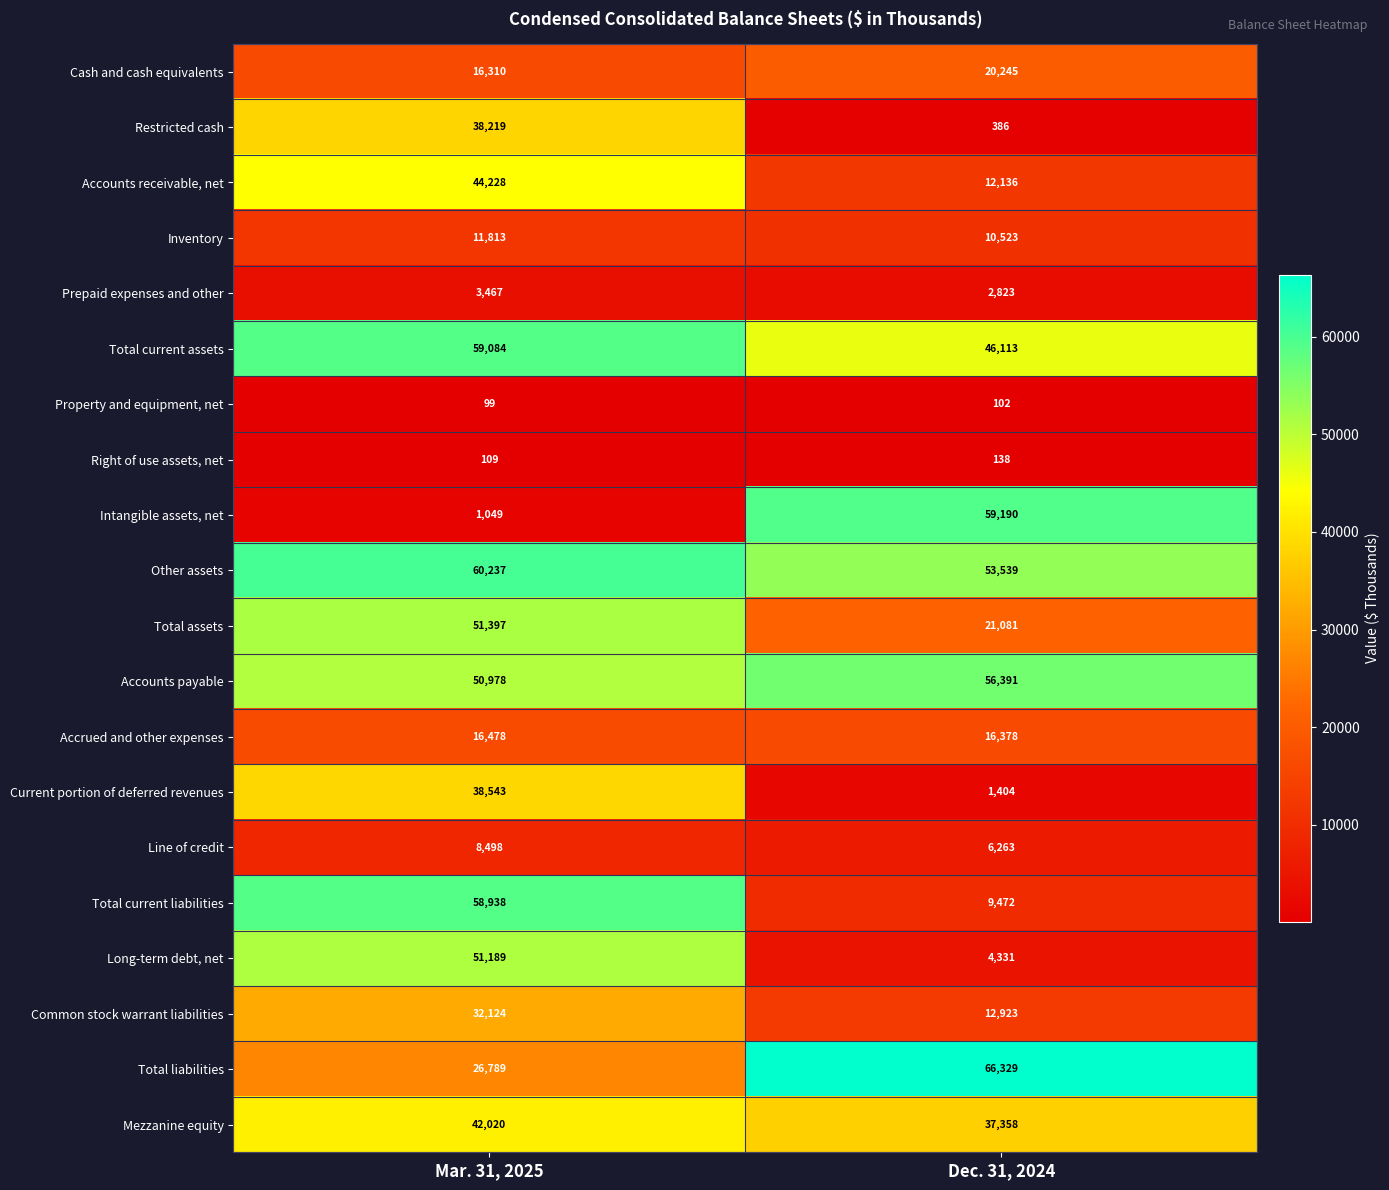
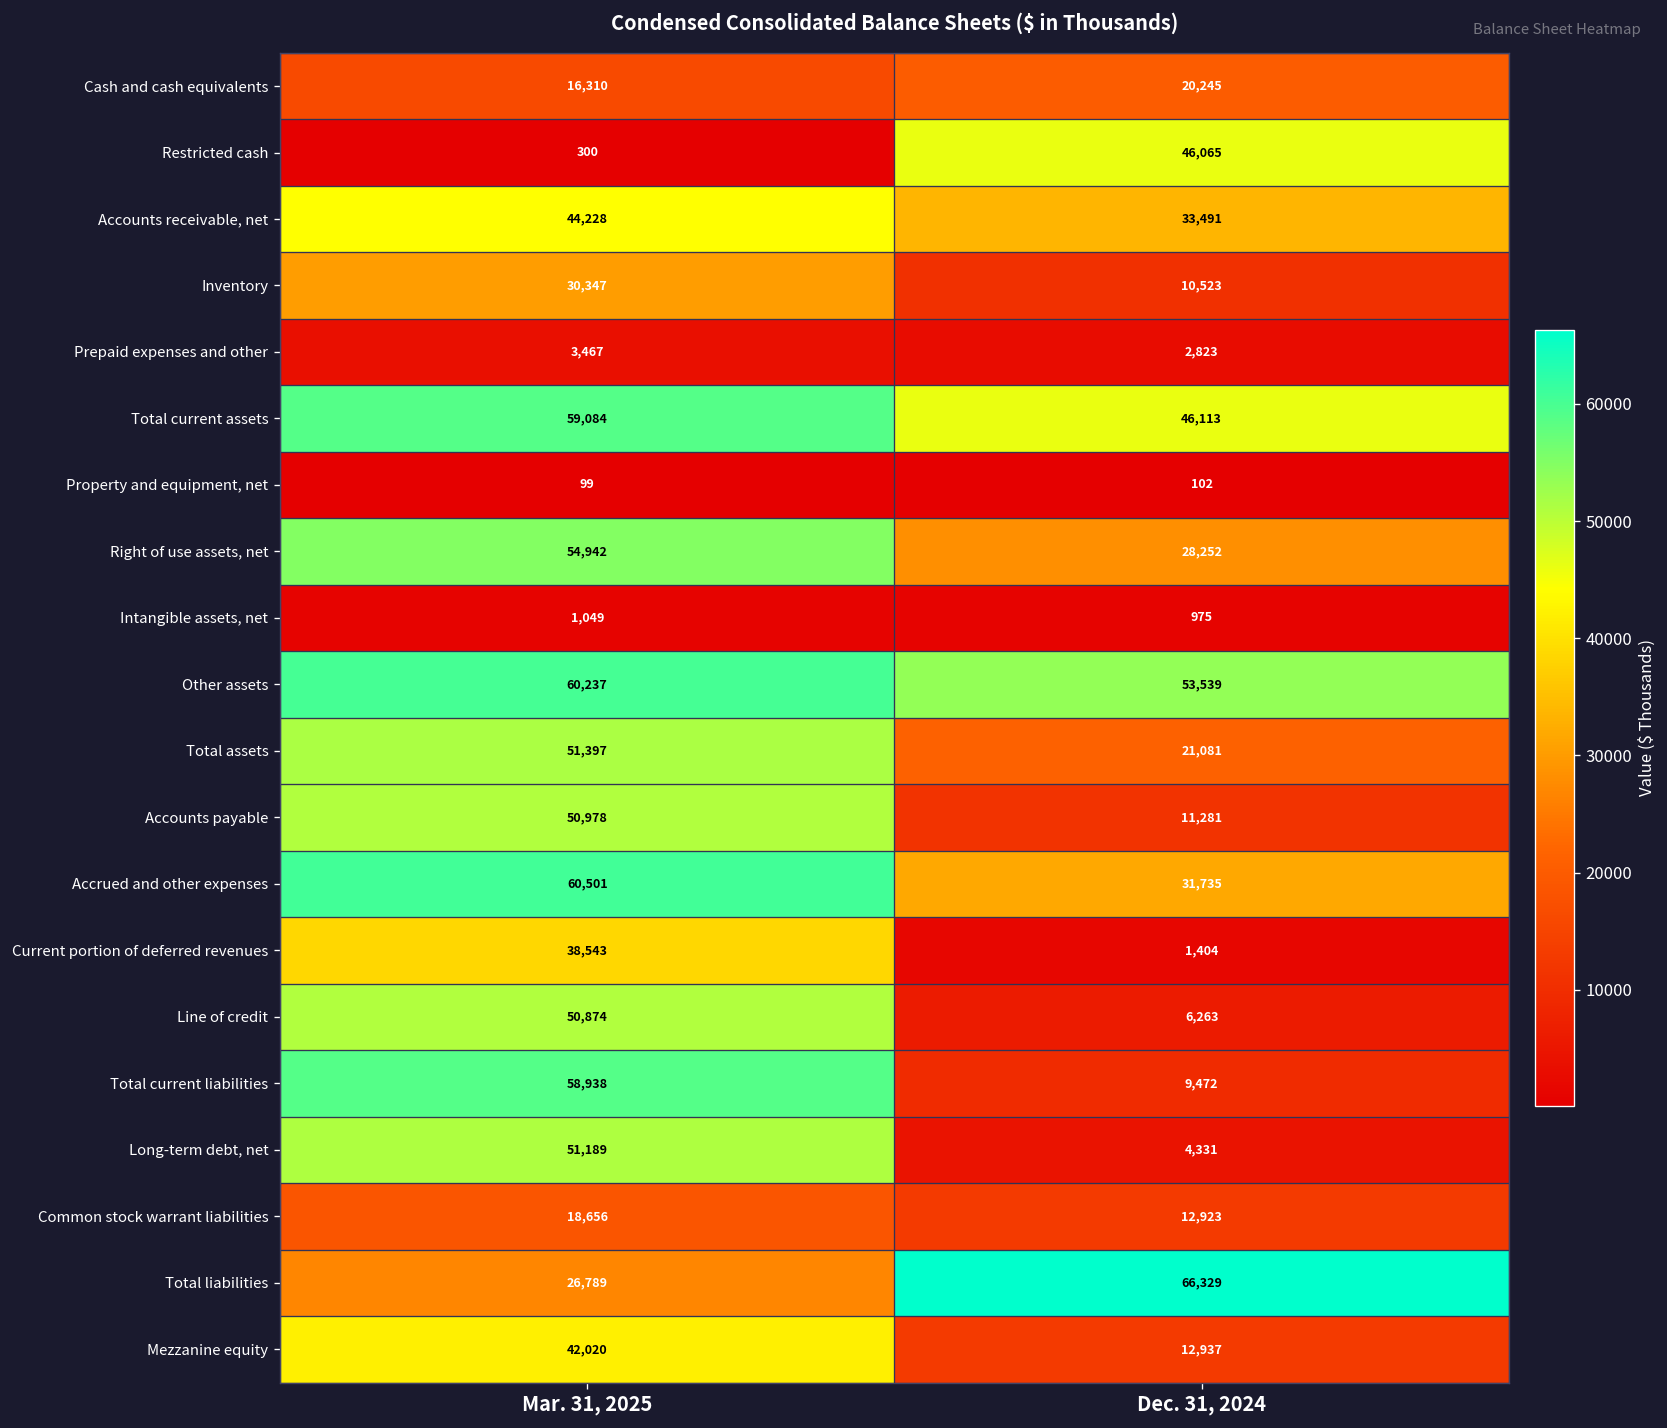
Restricted cash, Mar. 31, 2025: 38,219 -> 300
Restricted cash, Dec. 31, 2024: 386 -> 46,065
Accounts receivable, net, Dec. 31, 2024: 12,136 -> 33,491
Inventory, Mar. 31, 2025: 11,813 -> 30,347
Right of use assets, net, Mar. 31, 2025: 109 -> 54,942
Right of use assets, net, Dec. 31, 2024: 138 -> 28,252
Intangible assets, net, Dec. 31, 2024: 59,190 -> 975
Accounts payable, Dec. 31, 2024: 56,391 -> 11,281
Accrued and other expenses, Mar. 31, 2025: 16,478 -> 60,501
Accrued and other expenses, Dec. 31, 2024: 16,378 -> 31,735
Line of credit, Mar. 31, 2025: 8,498 -> 50,874
Common stock warrant liabilities, Mar. 31, 2025: 32,124 -> 18,656
Mezzanine equity, Dec. 31, 2024: 37,358 -> 12,937
